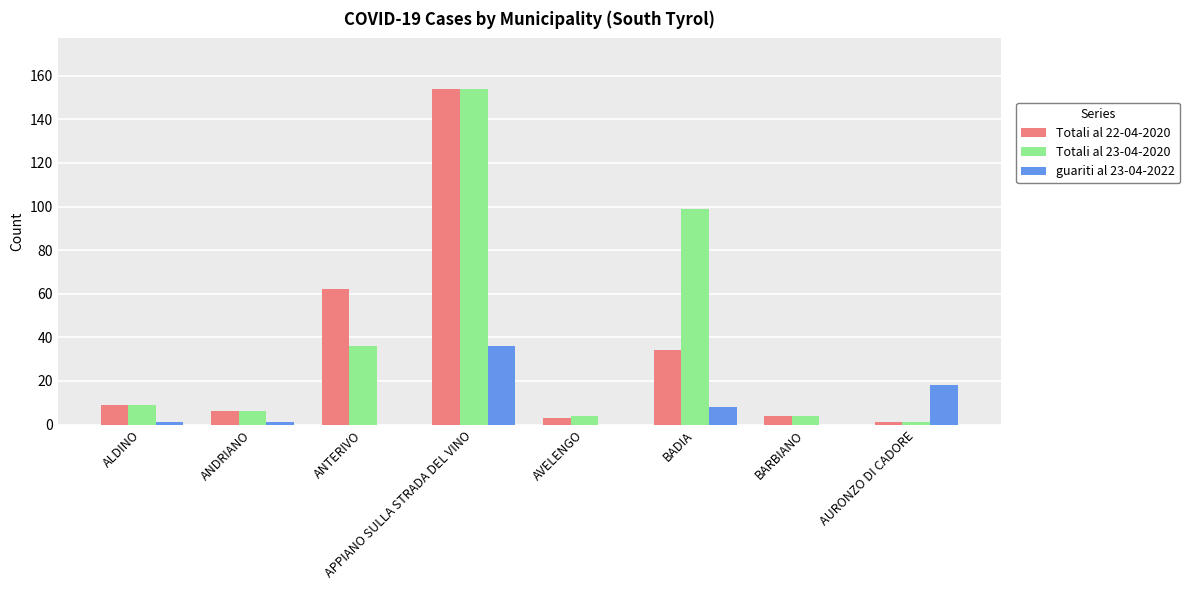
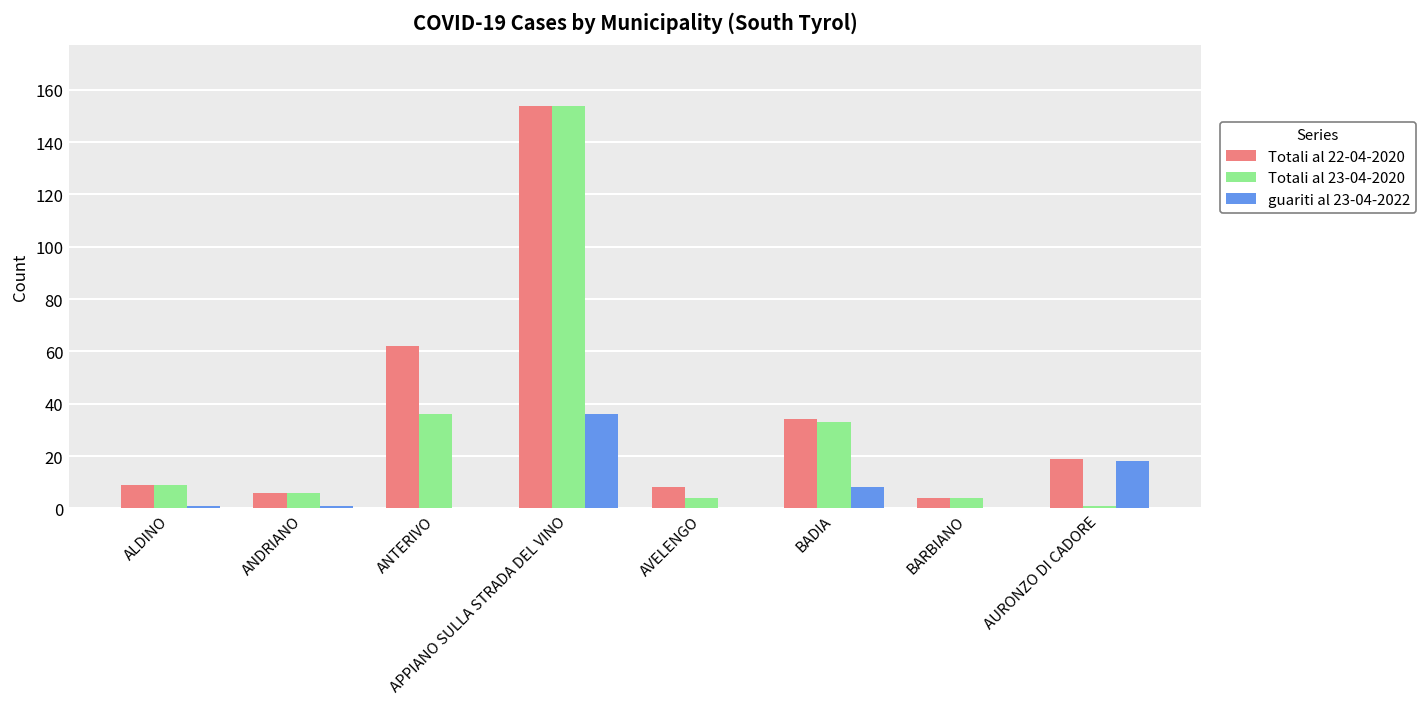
Totali al 22-04-2020, AVELENGO: 3 -> 8
Totali al 23-04-2020, BADIA: 99 -> 33
Totali al 22-04-2020, AURONZO DI CADORE: 1 -> 19
